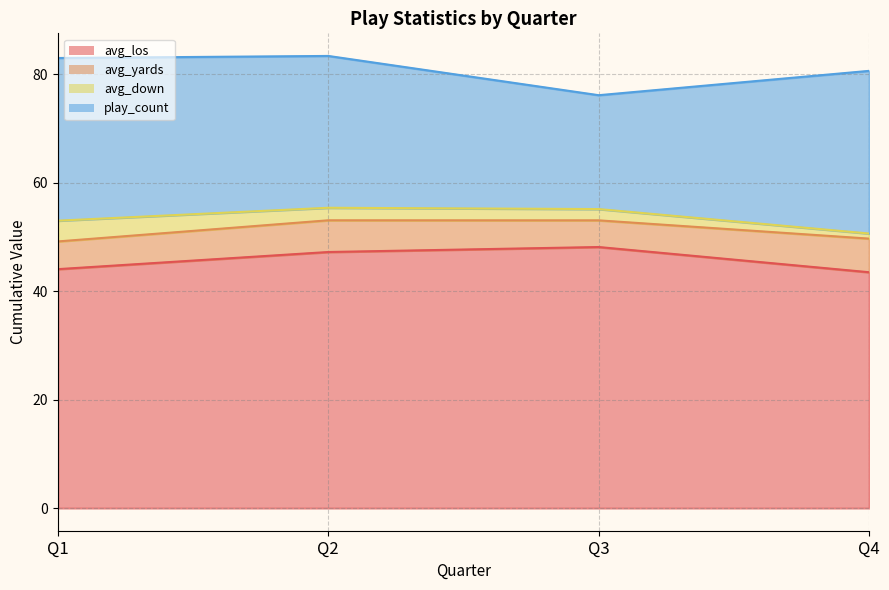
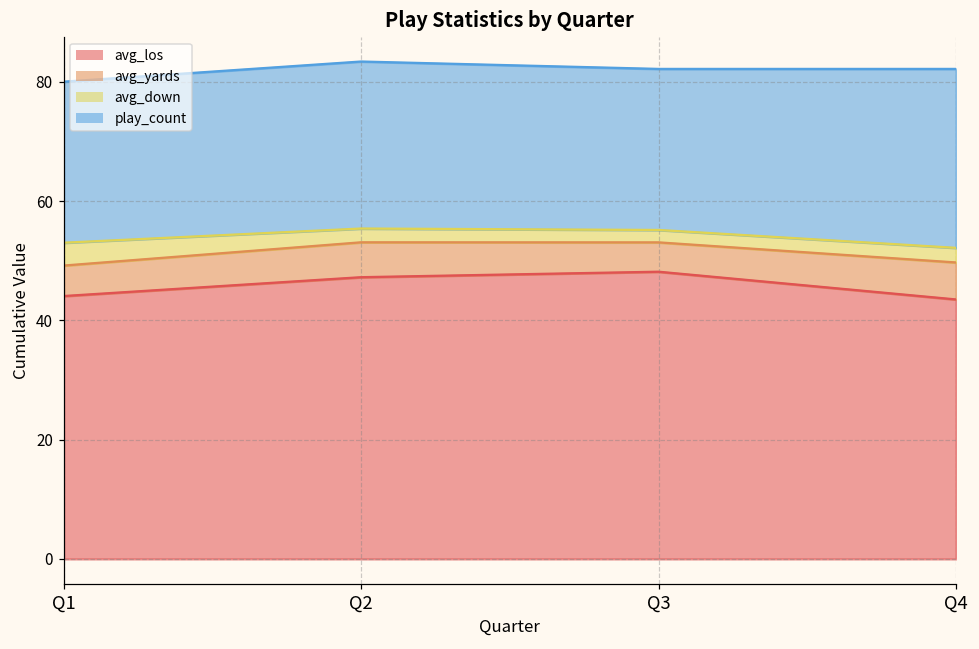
play_count, Q1: 30 -> 27
play_count, Q3: 21 -> 27
avg_down, Q4: 1 -> 2
